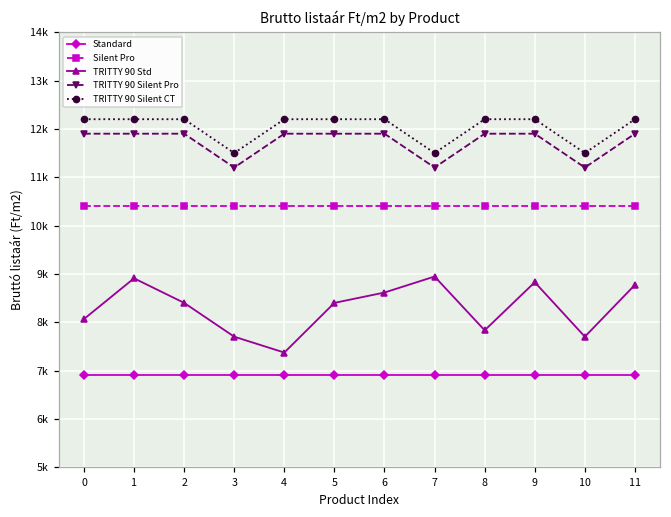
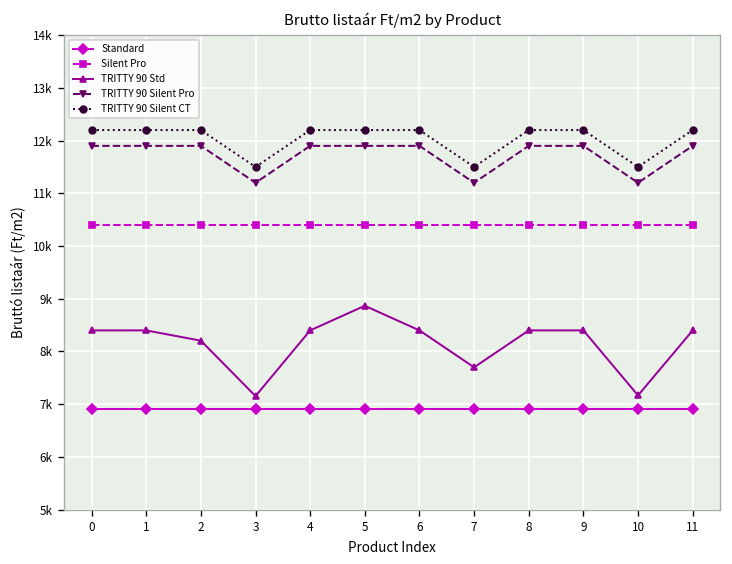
TRITTY 90 Std, 0: 8100 -> 8400
TRITTY 90 Std, 1: 8900 -> 8400
TRITTY 90 Std, 2: 8400 -> 8200
TRITTY 90 Std, 3: 7700 -> 7200
TRITTY 90 Std, 4: 7400 -> 8400
TRITTY 90 Std, 5: 8400 -> 8900
TRITTY 90 Std, 6: 8600 -> 8400
TRITTY 90 Std, 7: 8900 -> 7700
TRITTY 90 Std, 8: 7800 -> 8400
TRITTY 90 Std, 9: 8800 -> 8400
TRITTY 90 Std, 10: 7700 -> 7200
TRITTY 90 Std, 11: 8800 -> 8400
